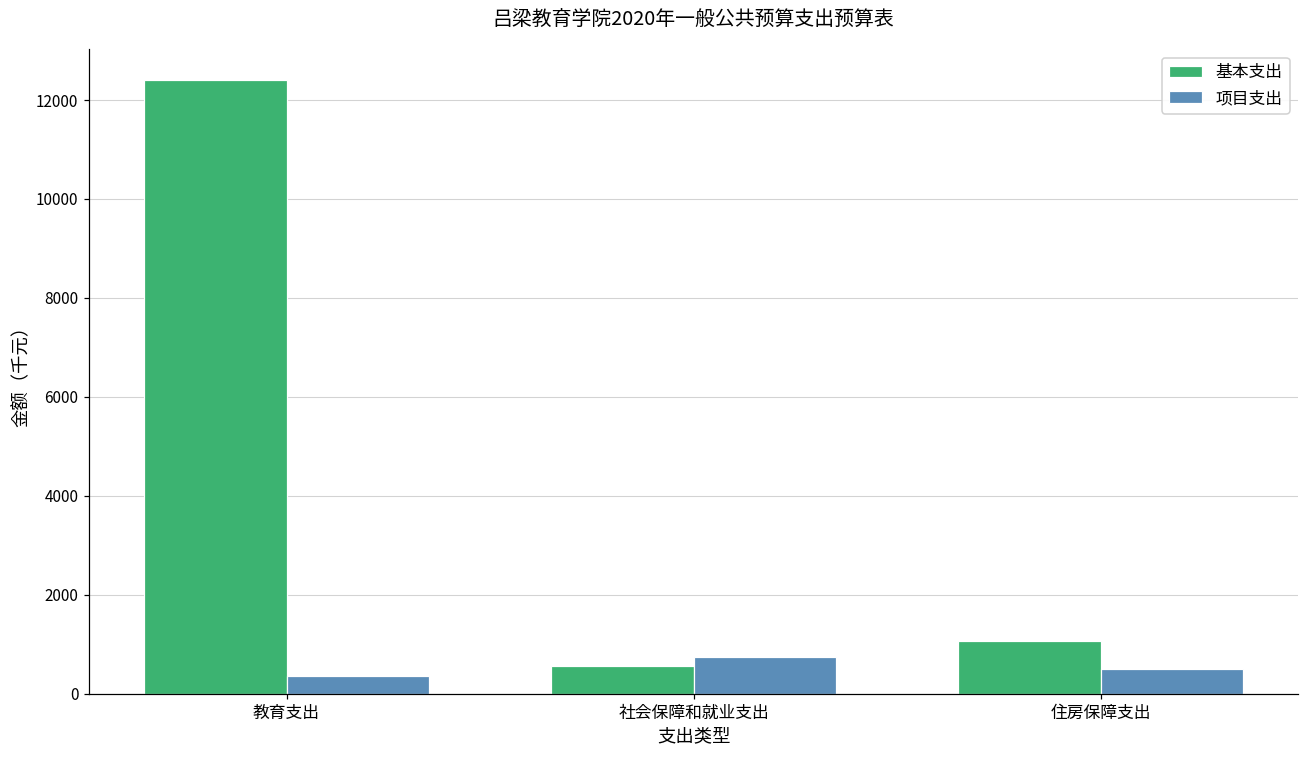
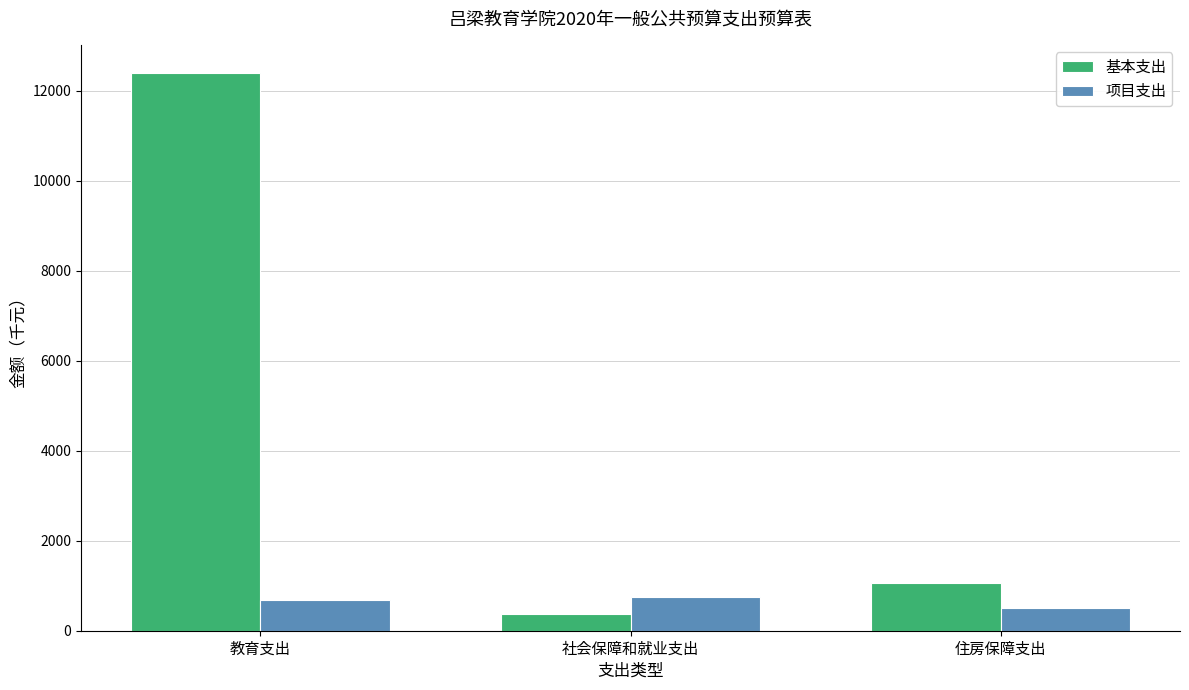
项目支出, 教育支出: 400 -> 700
基本支出, 社会保障和就业支出: 600 -> 400
